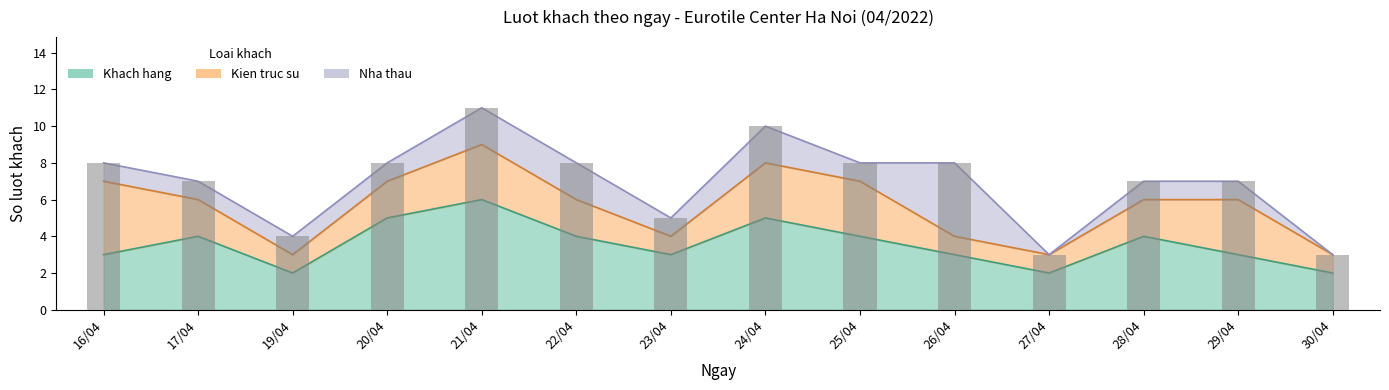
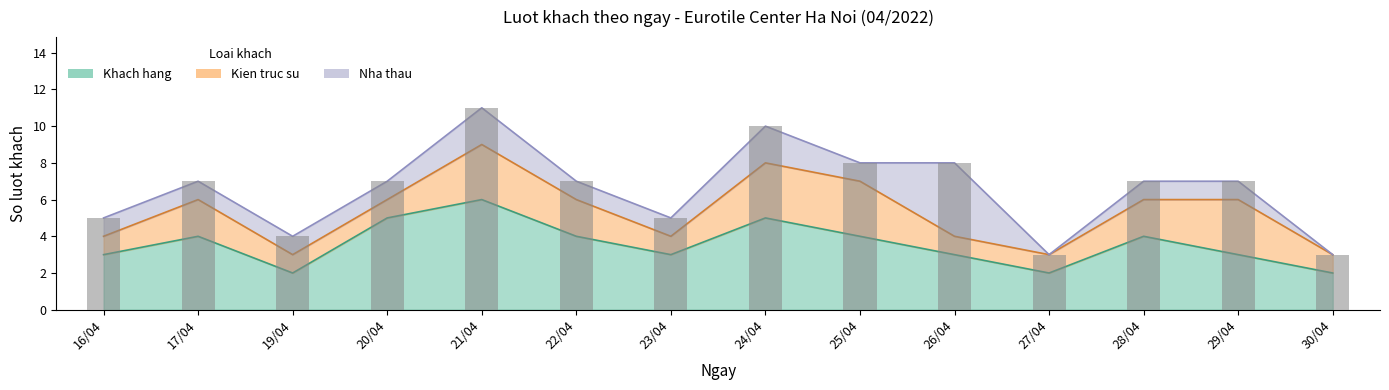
Kien truc su, 16/04: 4 -> 1
Kien truc su, 20/04: 2 -> 1
Nha thau, 22/04: 2 -> 1
